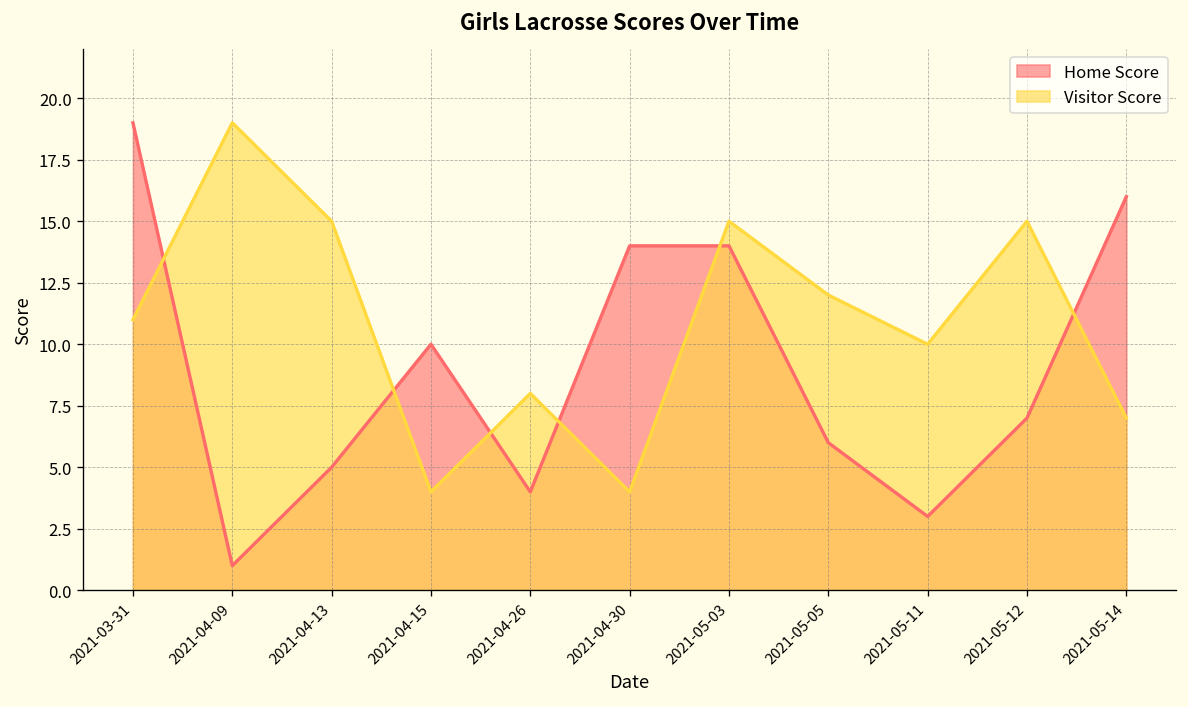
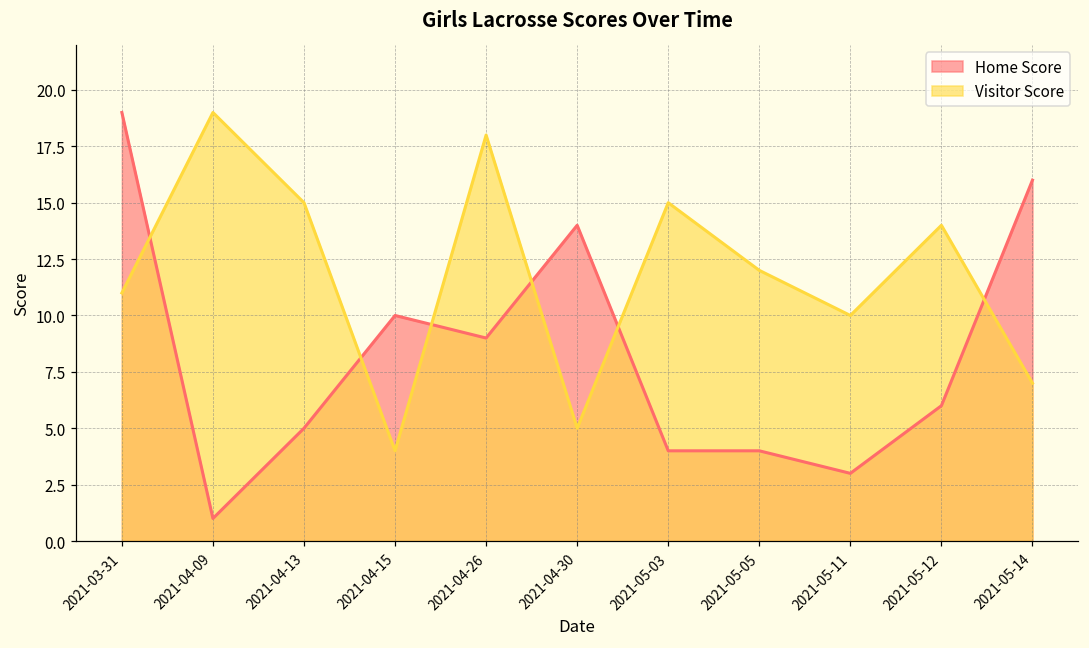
Home Score, 2021-04-26: 4 -> 9
Visitor Score, 2021-04-26: 8 -> 18
Visitor Score, 2021-04-30: 4 -> 5
Home Score, 2021-05-03: 14 -> 4
Home Score, 2021-05-05: 6 -> 4
Home Score, 2021-05-12: 7 -> 6
Visitor Score, 2021-05-12: 15 -> 14
